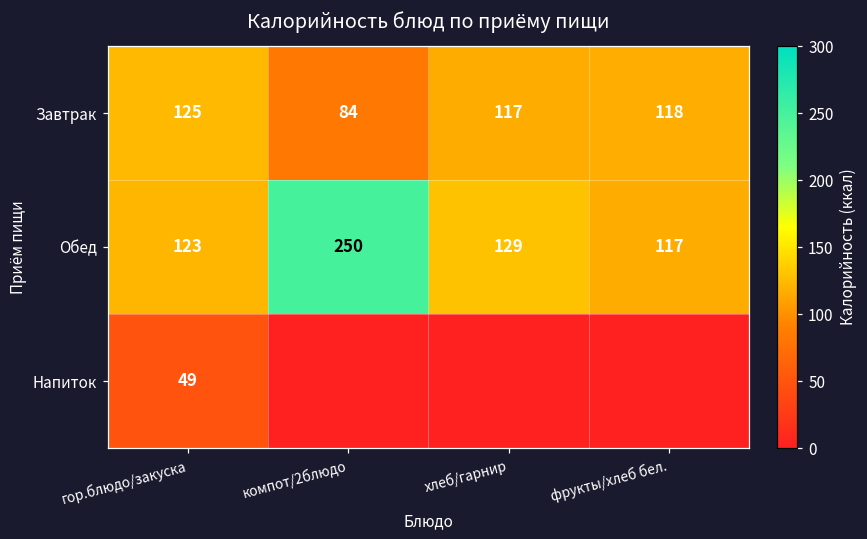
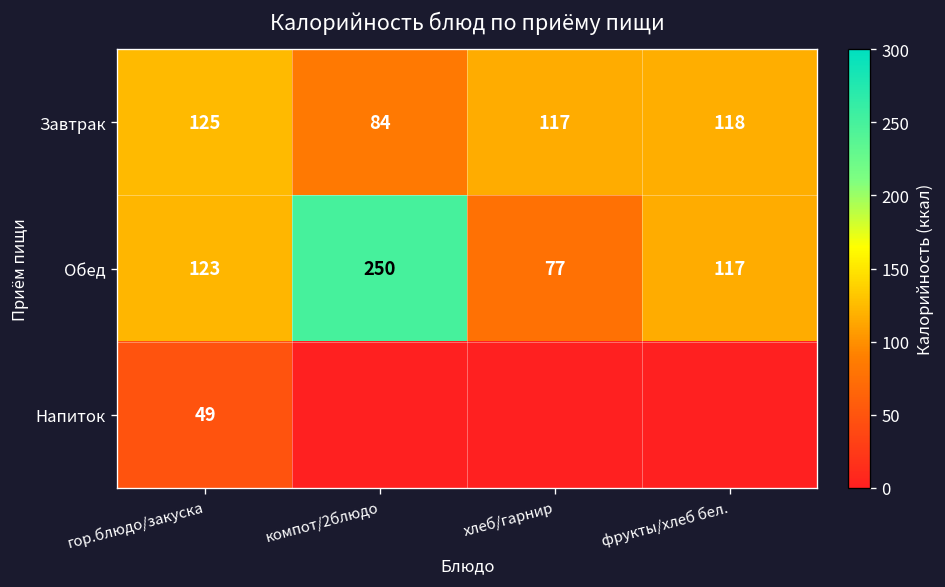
Обед, хлеб/гарнир: 129 -> 77
